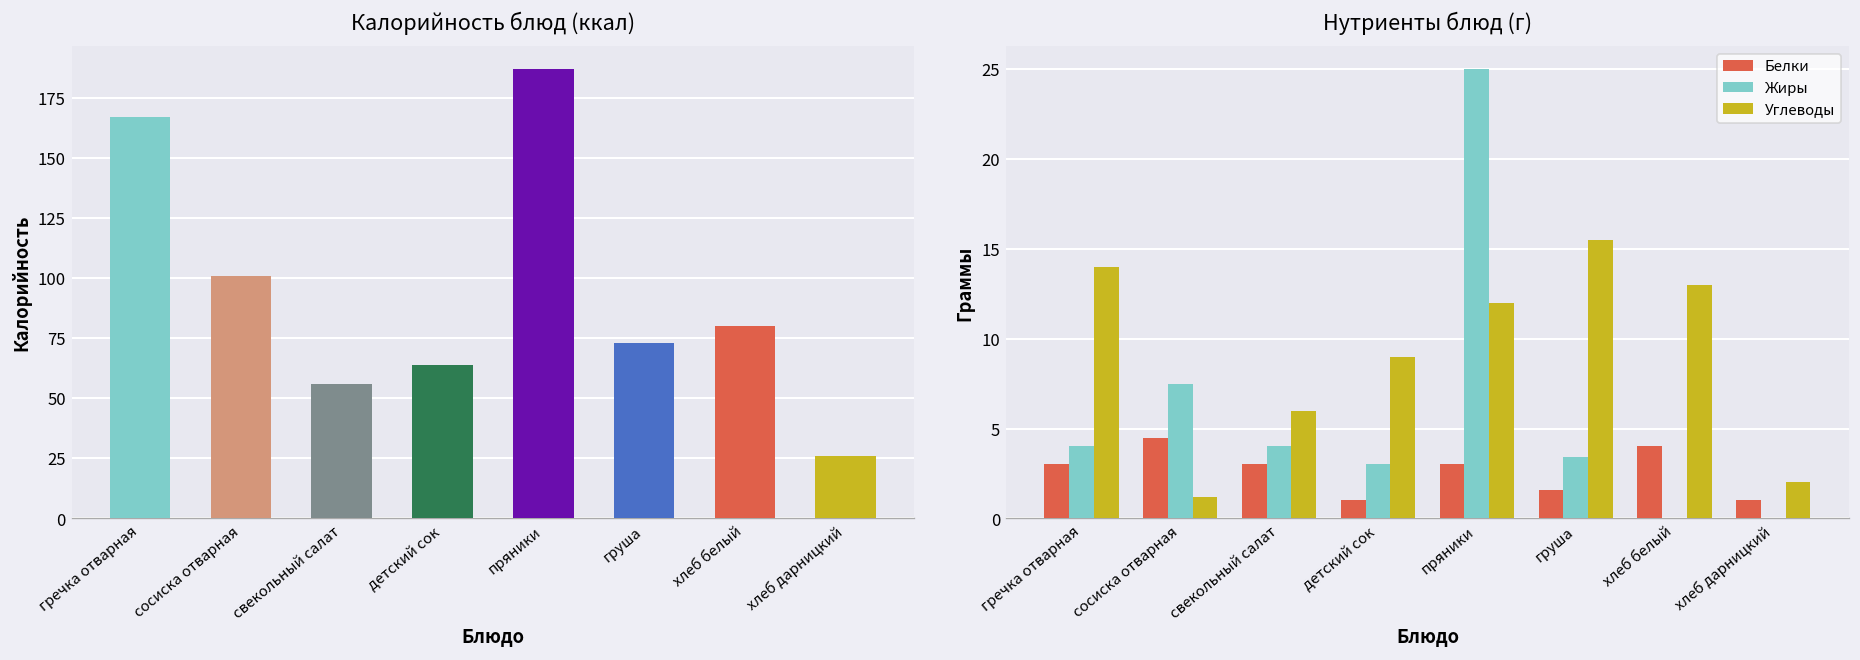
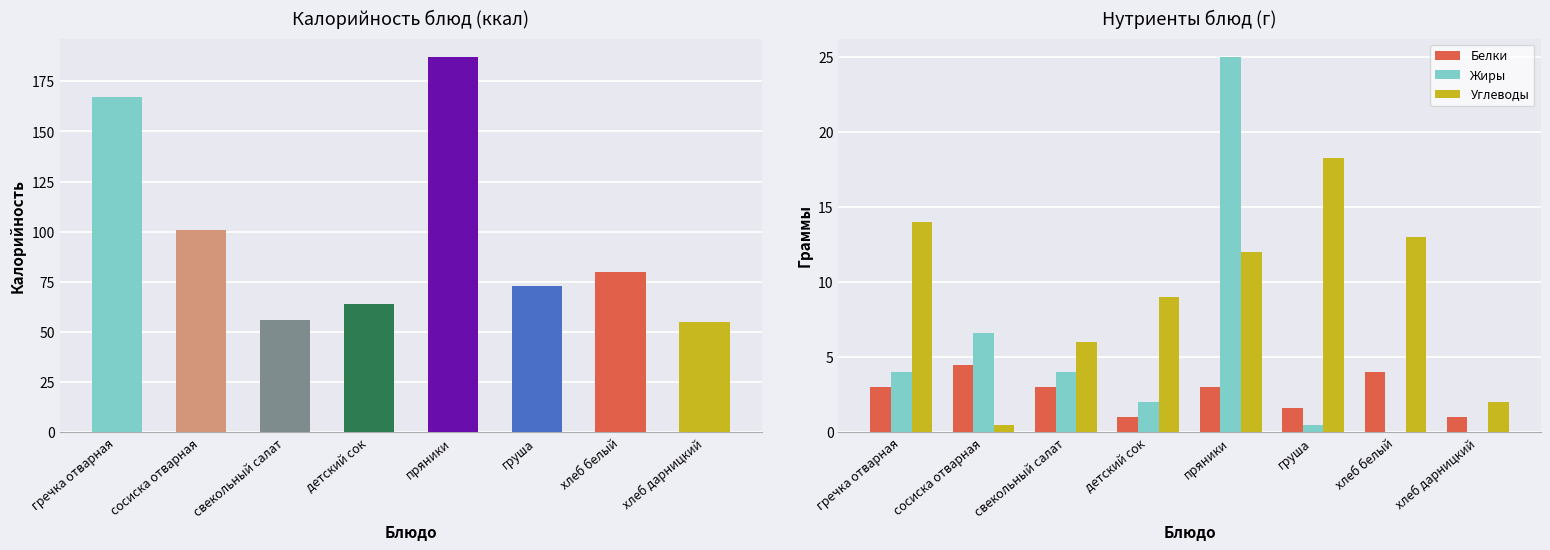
Калорийность блюд (ккал), хлеб дарницкий: 26 -> 55
Нутриенты блюд (г), Жиры, сосиска отварная: 7.5 -> 6.6
Нутриенты блюд (г), Углеводы, сосиска отварная: 1.2 -> 0.5
Нутриенты блюд (г), Жиры, детский сок: 3 -> 2
Нутриенты блюд (г), Жиры, груша: 3.4 -> 0.5
Нутриенты блюд (г), Углеводы, груша: 15.5 -> 18.3
